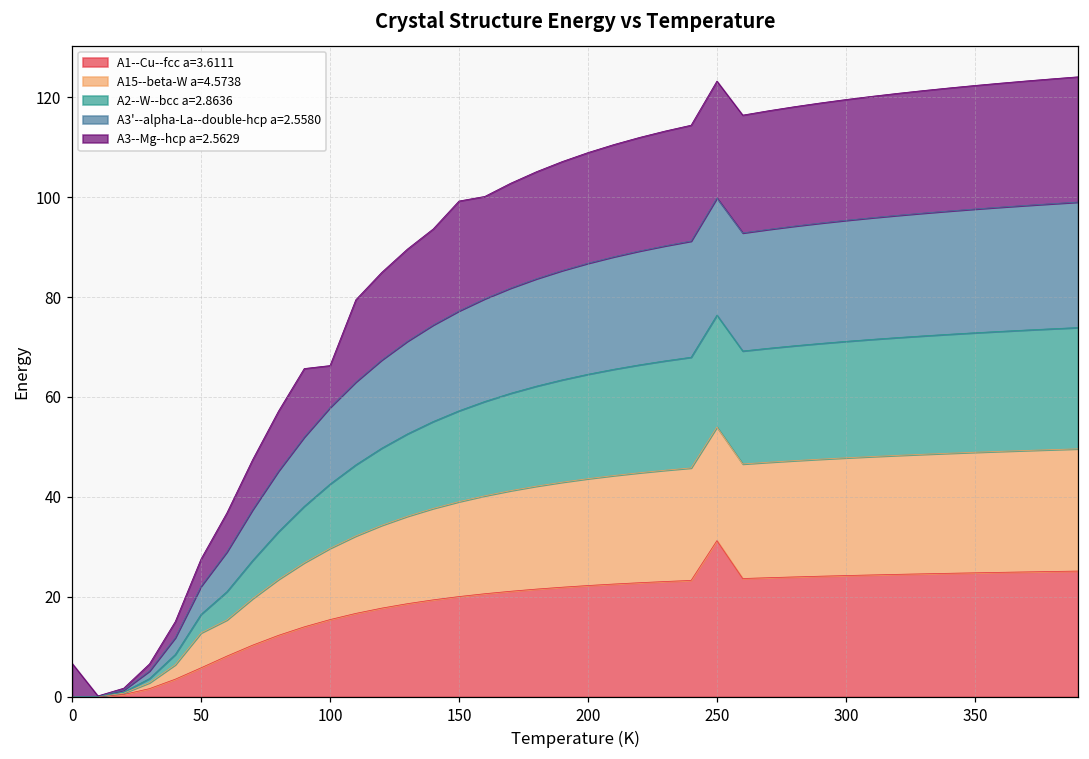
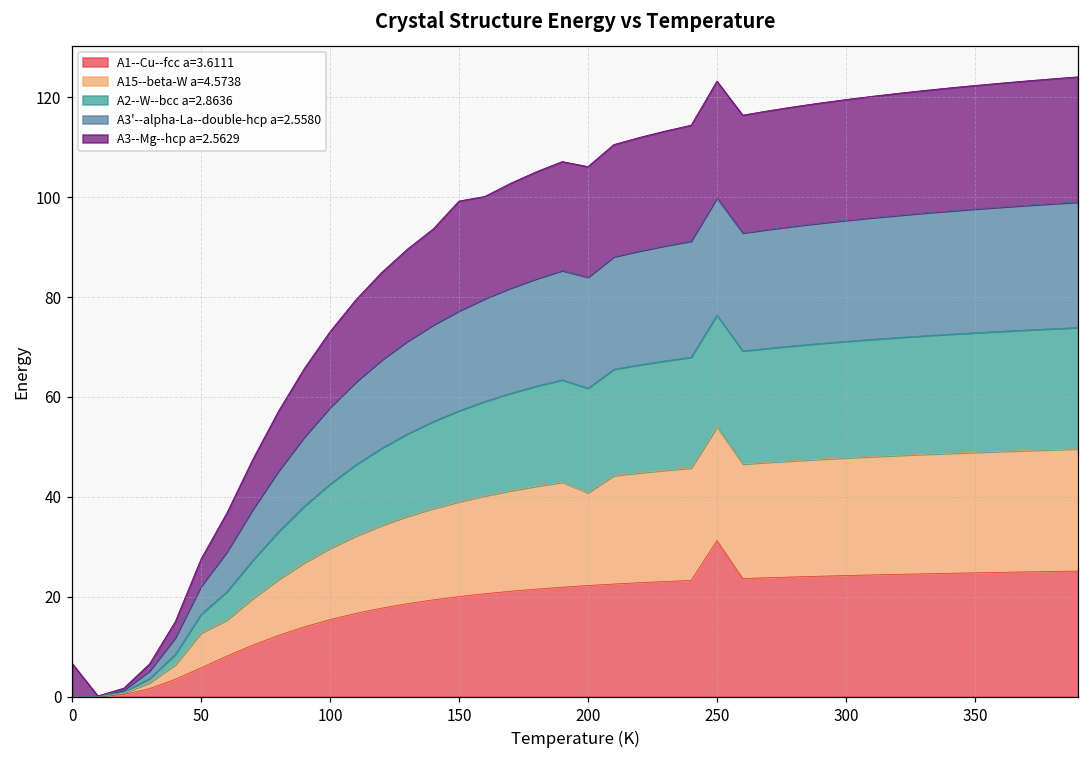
A3--Mg--hcp a=2.5629, 100: 8 -> 15
A15--beta-W a=4.5738, 200: 21 -> 19
